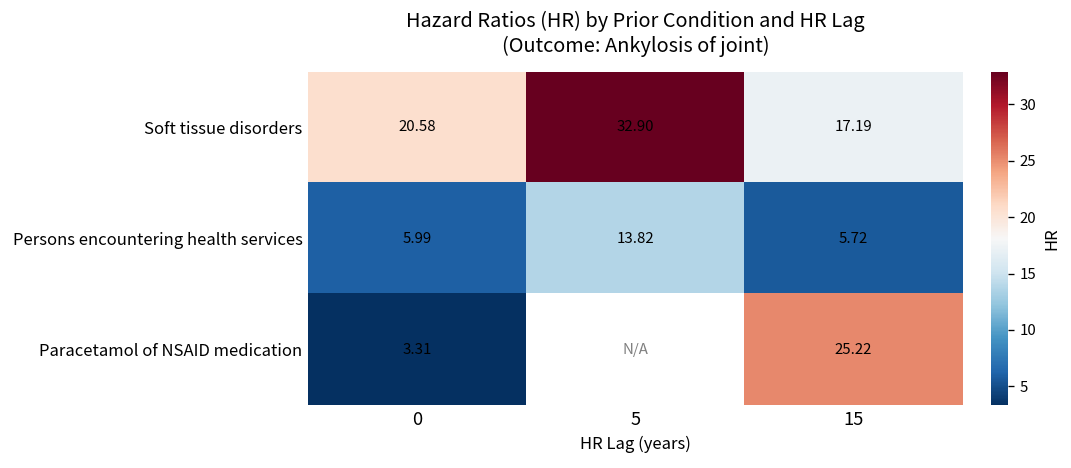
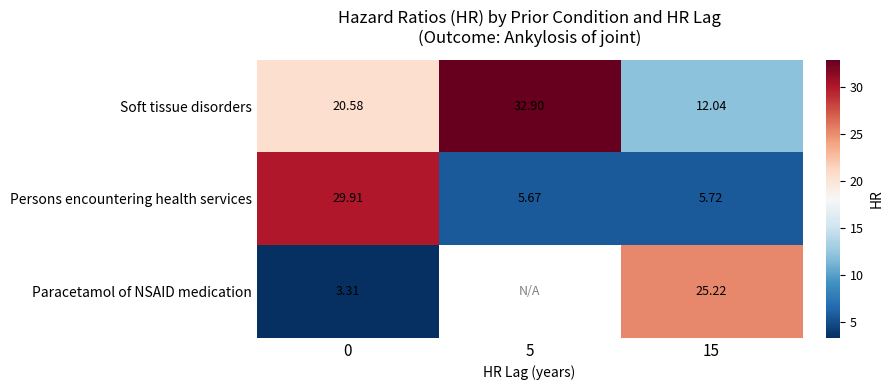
Soft tissue disorders, 15: 17.19 -> 12.04
Persons encountering health services, 0: 5.99 -> 29.91
Persons encountering health services, 5: 13.82 -> 5.67
